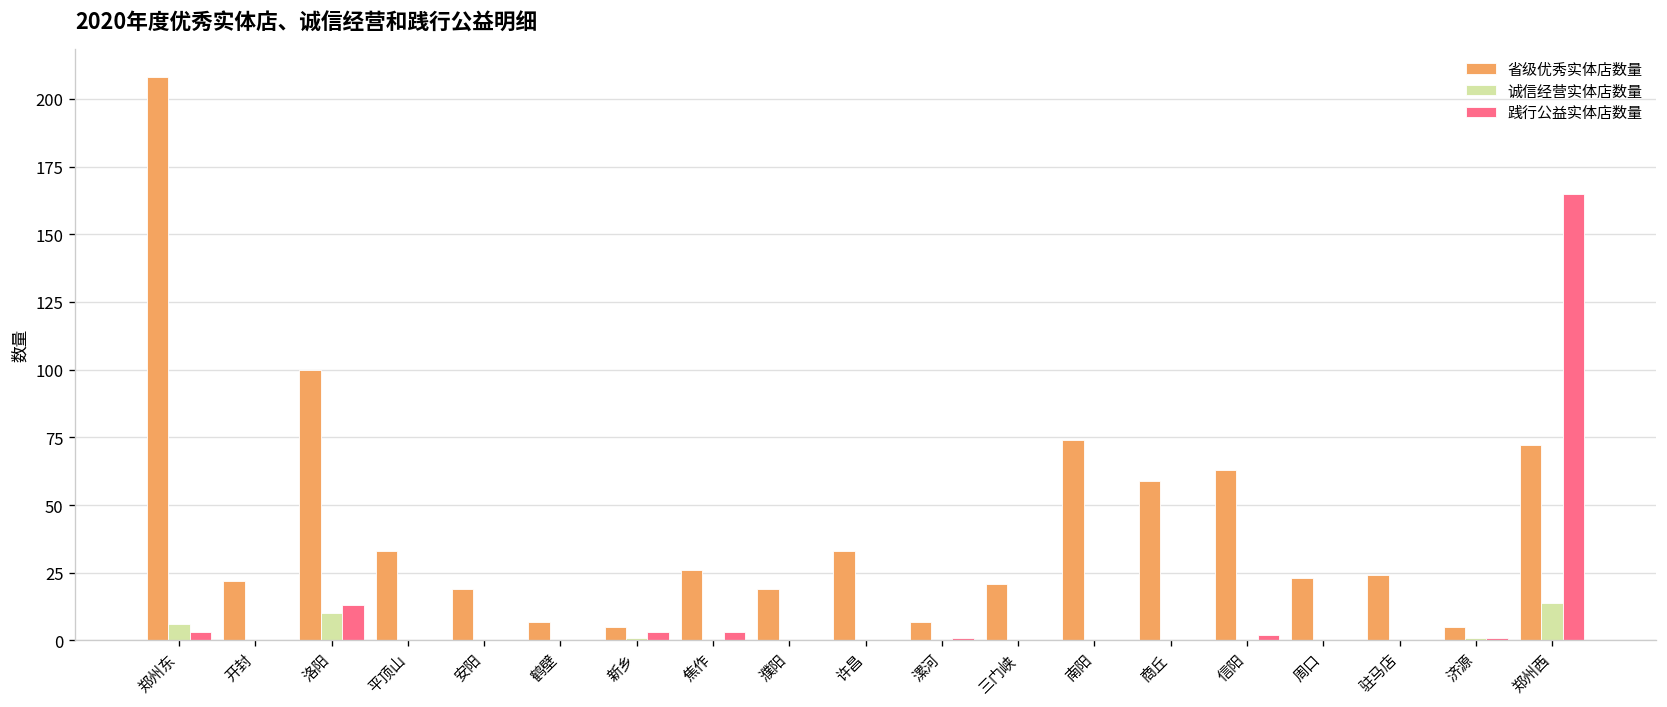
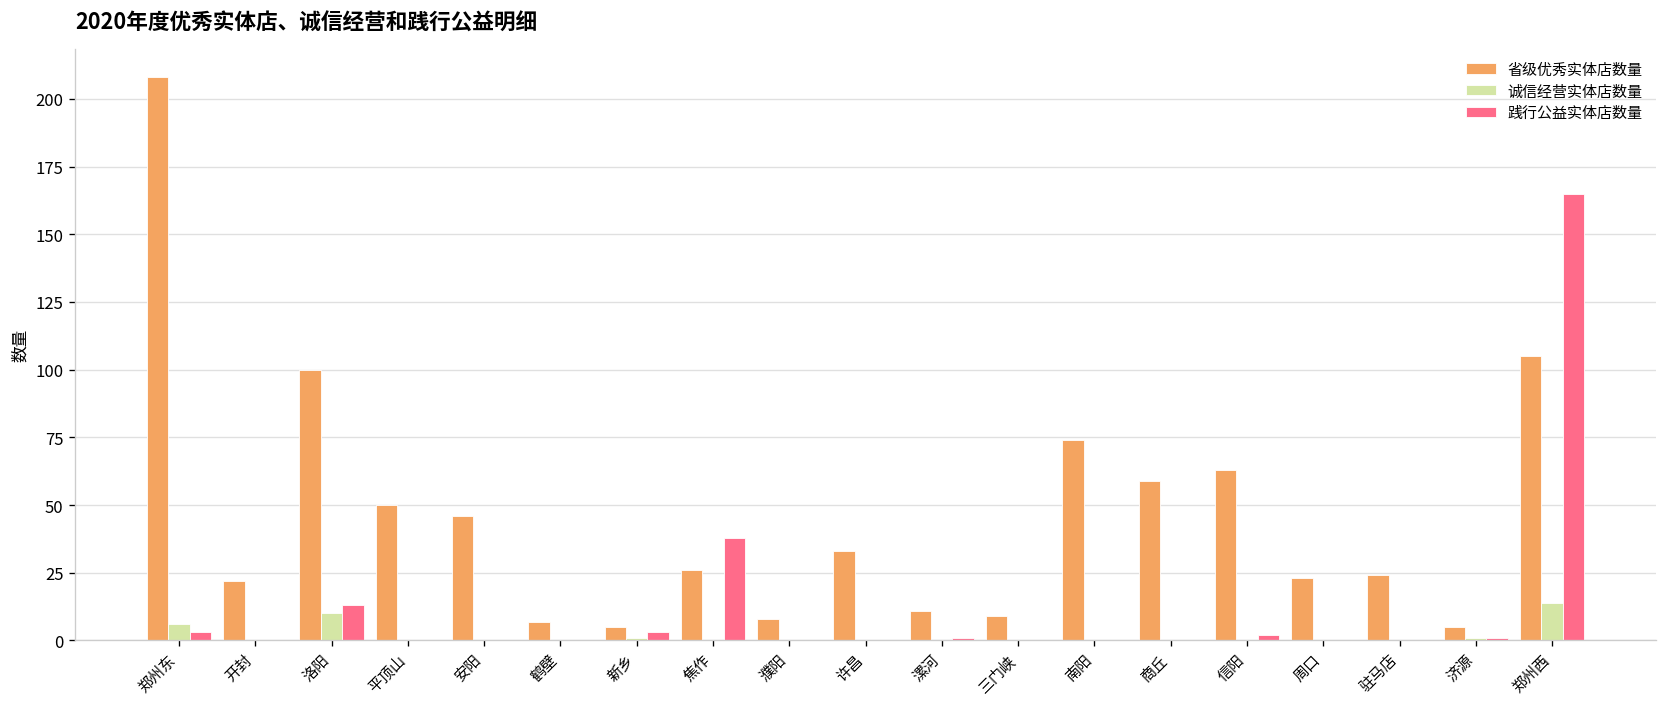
省级优秀实体店数量, 平顶山: 33 -> 50
省级优秀实体店数量, 安阳: 19 -> 46
践行公益实体店数量, 焦作: 3 -> 38
省级优秀实体店数量, 濮阳: 19 -> 8
省级优秀实体店数量, 漯河: 7 -> 11
省级优秀实体店数量, 三门峡: 21 -> 9
省级优秀实体店数量, 郑州西: 72 -> 105
